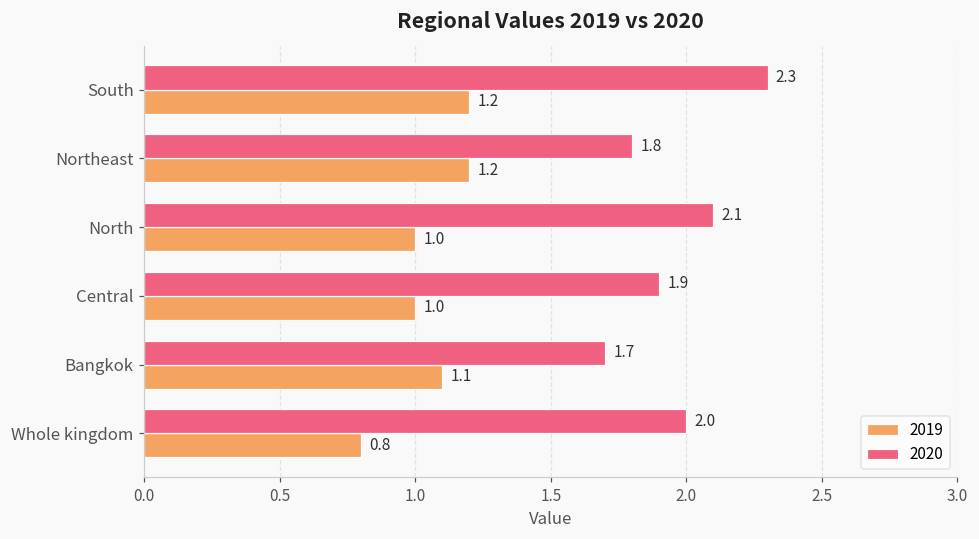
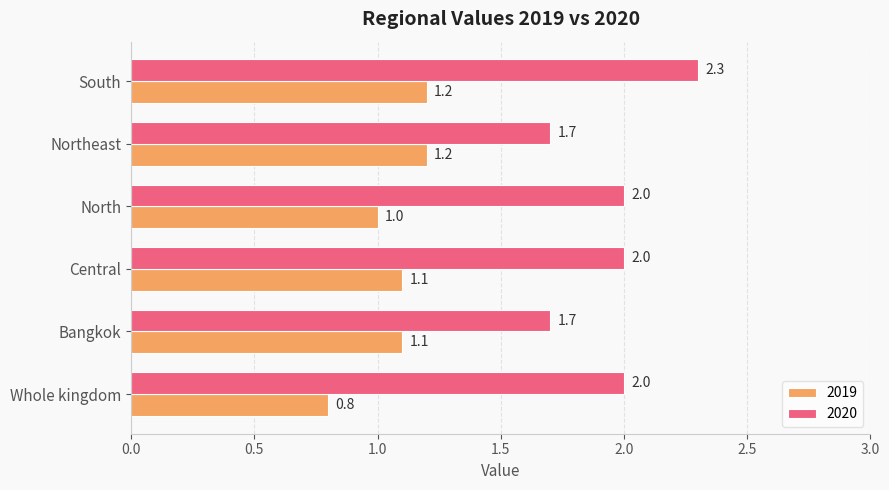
2020, Northeast: 1.8 -> 1.7
2020, North: 2.1 -> 2.0
2020, Central: 1.9 -> 2.0
2019, Central: 1.0 -> 1.1
